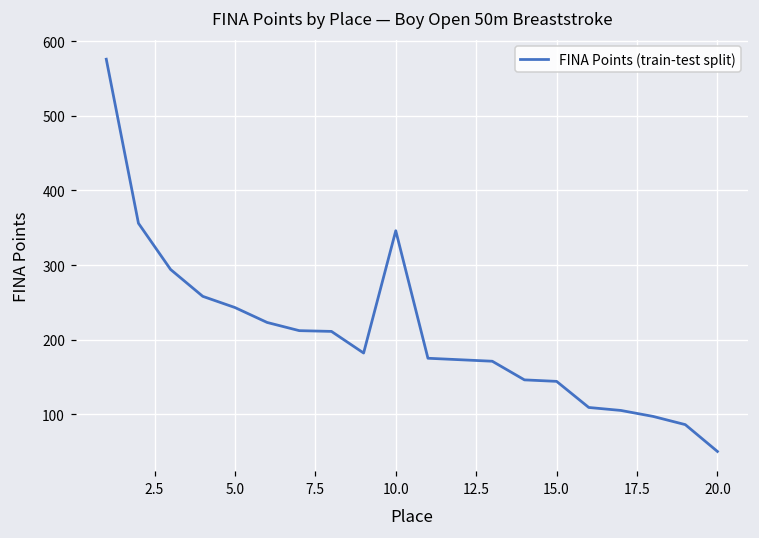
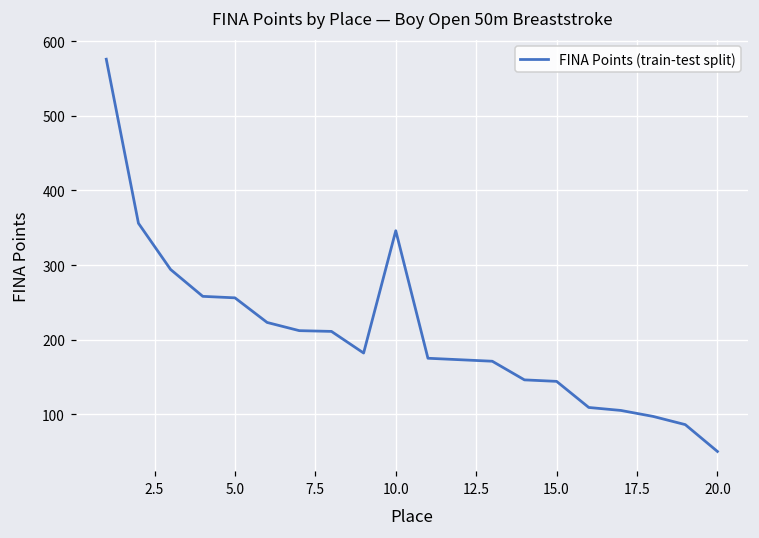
5.0: 240 -> 260
